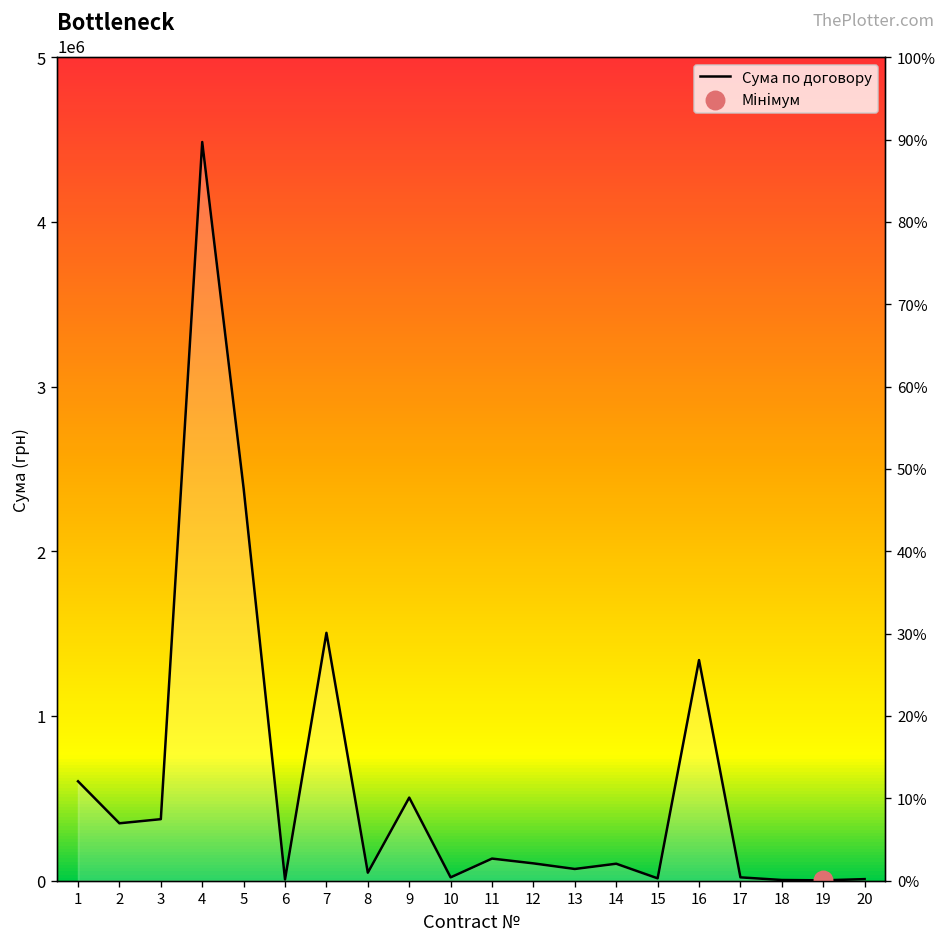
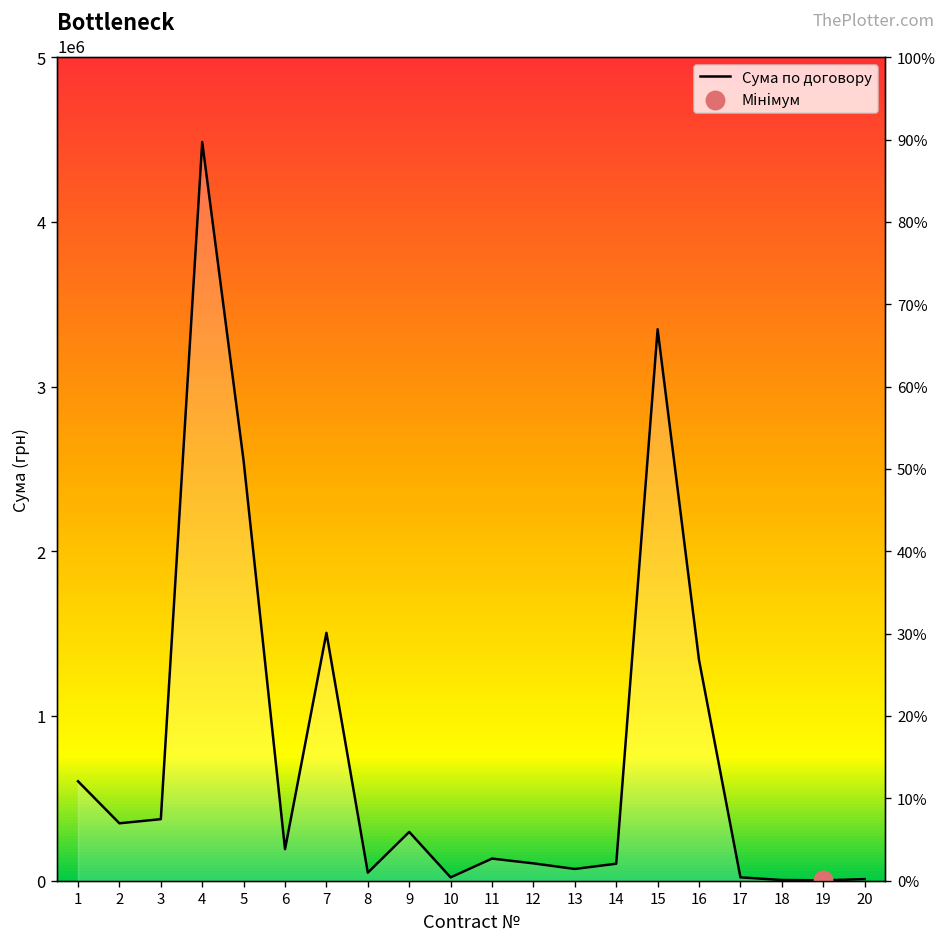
Сума по договору, 5: 2380000 -> 2550000
Сума по договору, 6: 10000 -> 190000
Сума по договору, 9: 500000 -> 300000
Сума по договору, 15: 10000 -> 3350000
